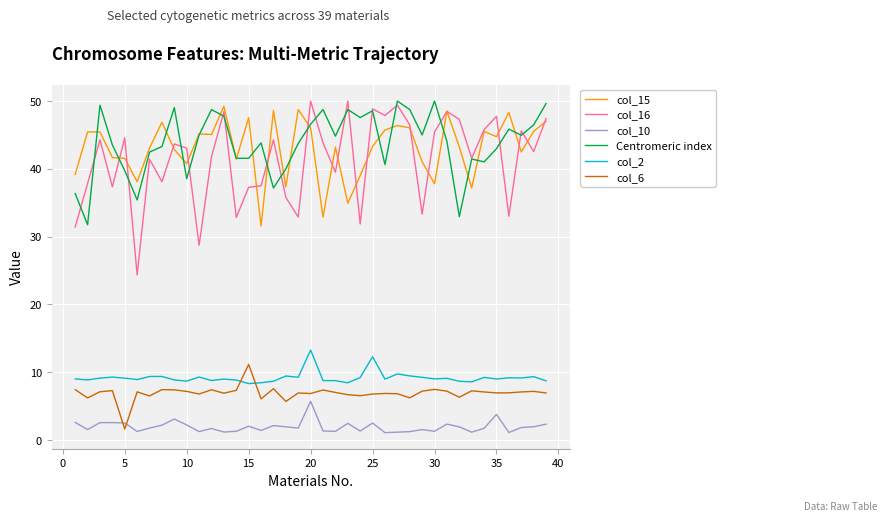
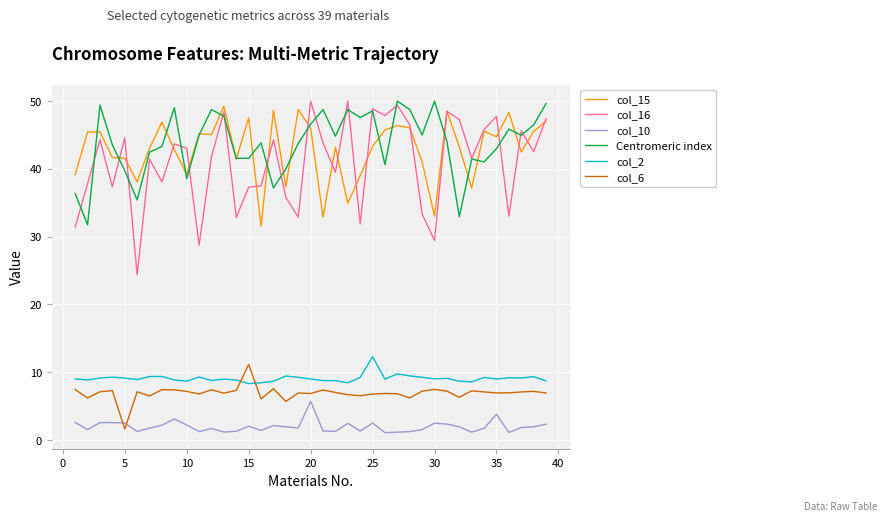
col_15, 10: 41 -> 39
col_2, 20: 13 -> 9
col_15, 30: 38 -> 33
col_16, 30: 45 -> 29
col_10, 30: 1 -> 3
